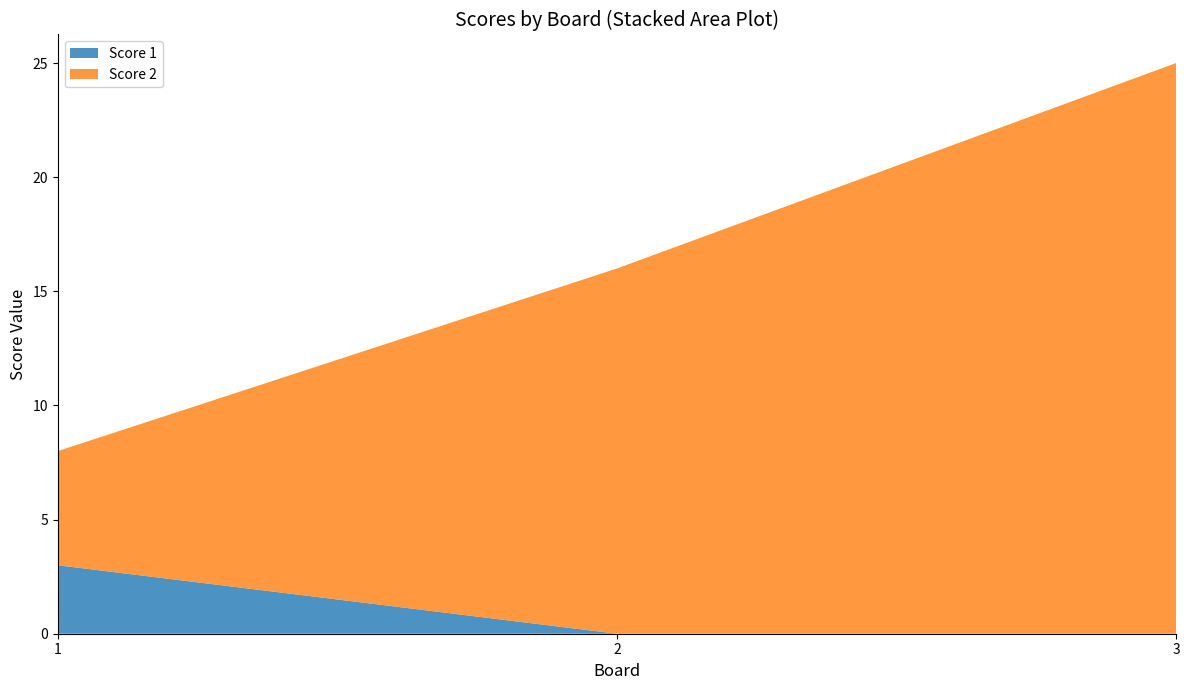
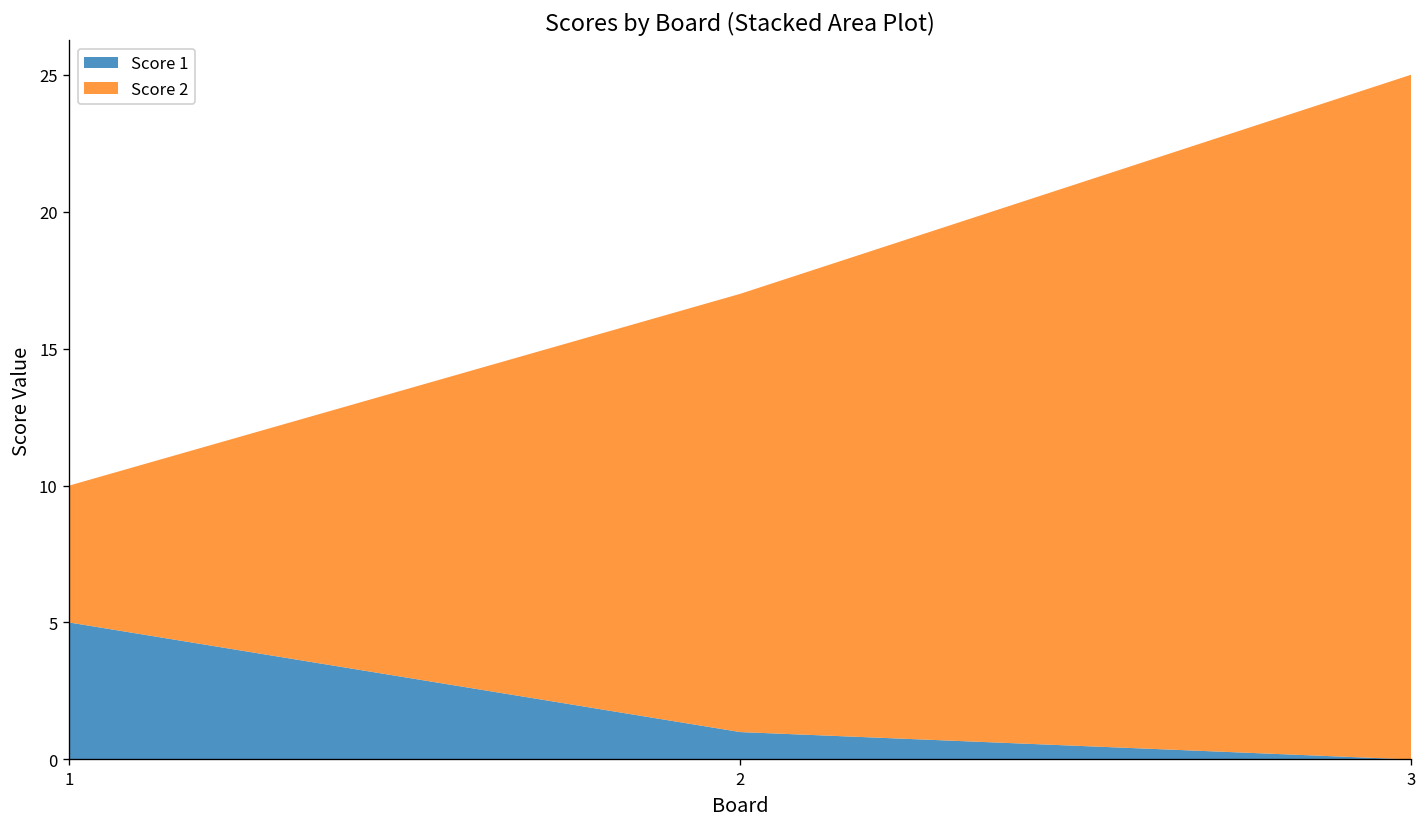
Score 1, 1: 3 -> 5
Score 1, 2: 0 -> 1
